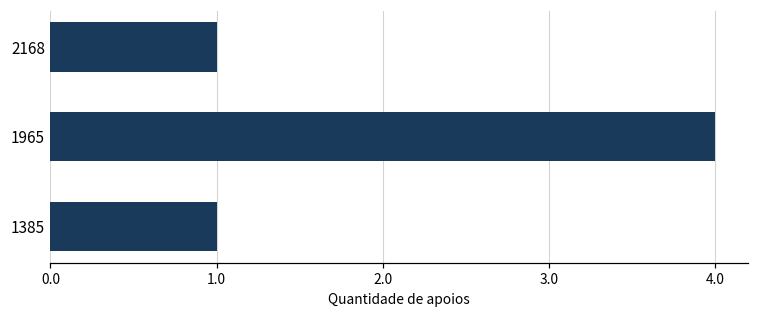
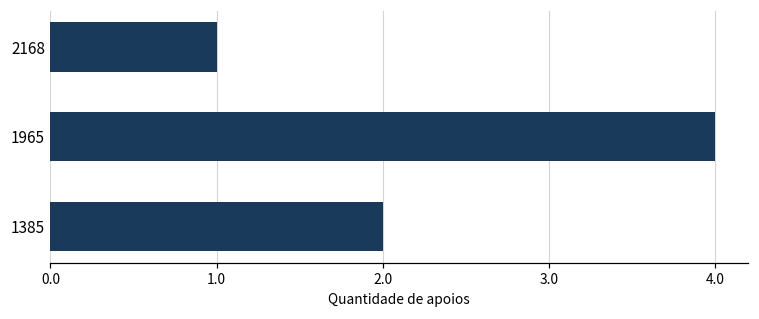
1385: 1 -> 2
